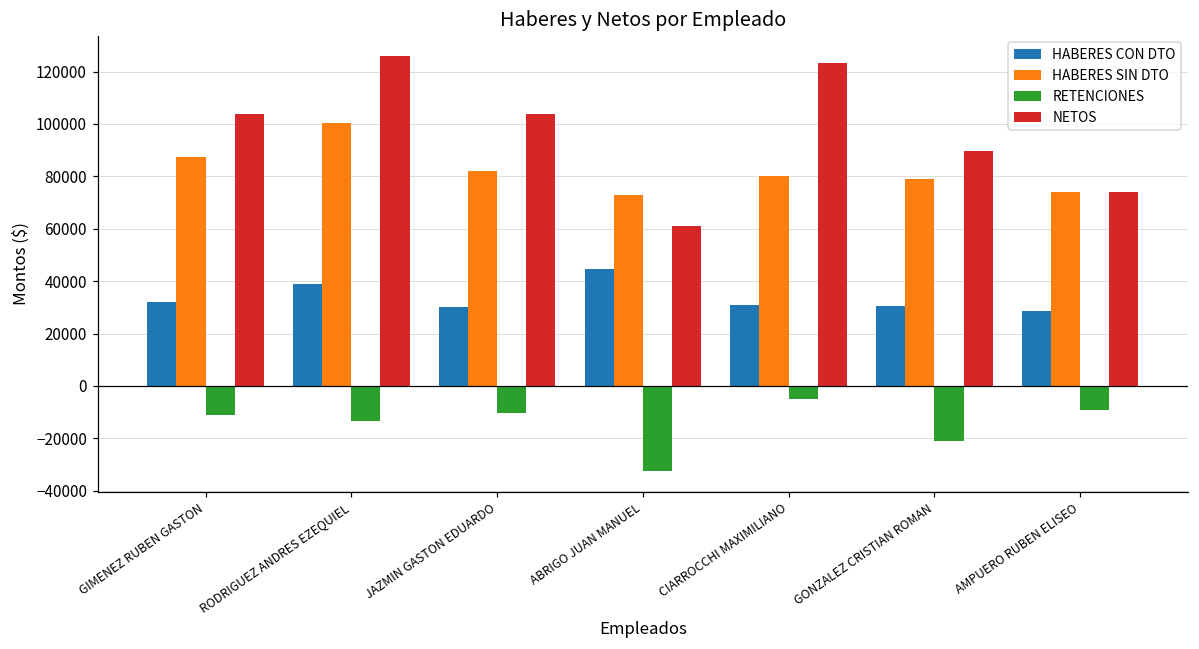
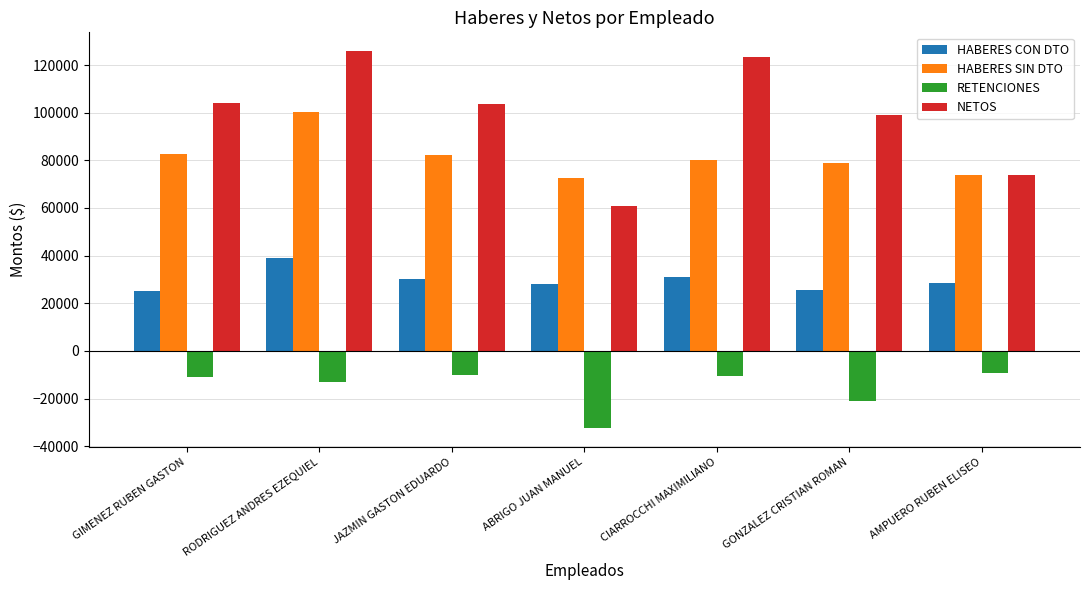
HABERES CON DTO, GIMENEZ RUBEN GASTON: 32000 -> 25000
HABERES SIN DTO, GIMENEZ RUBEN GASTON: 87000 -> 83000
HABERES CON DTO, ABRIGO JUAN MANUEL: 45000 -> 28000
RETENCIONES, CIARROCCHI MAXIMILIANO: -5000 -> -11000
HABERES CON DTO, GONZALEZ CRISTIAN ROMAN: 31000 -> 26000
NETOS, GONZALEZ CRISTIAN ROMAN: 90000 -> 99000
